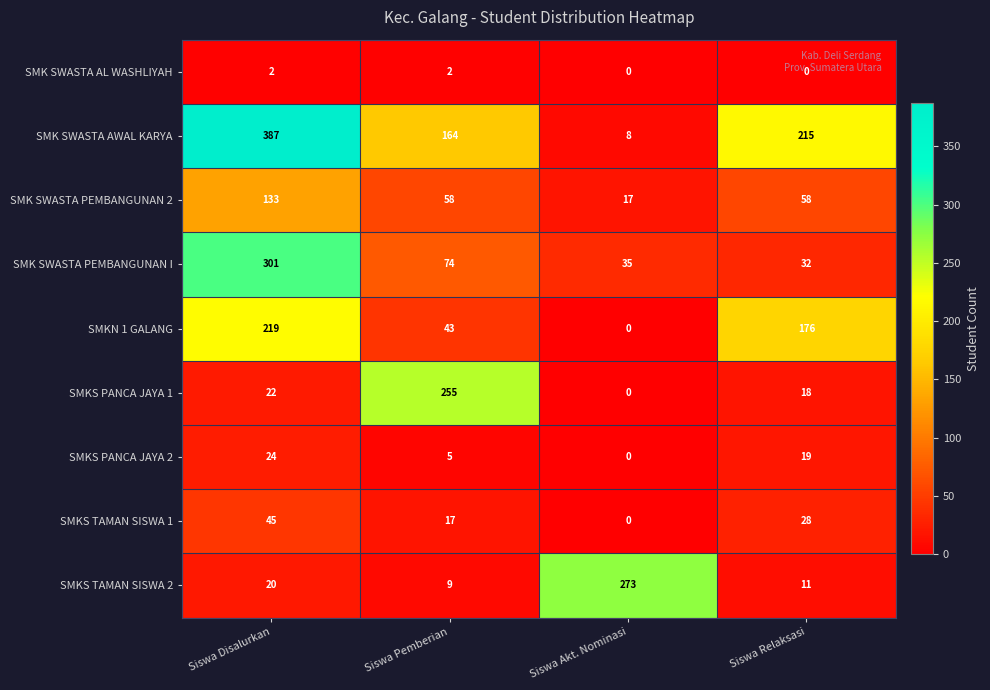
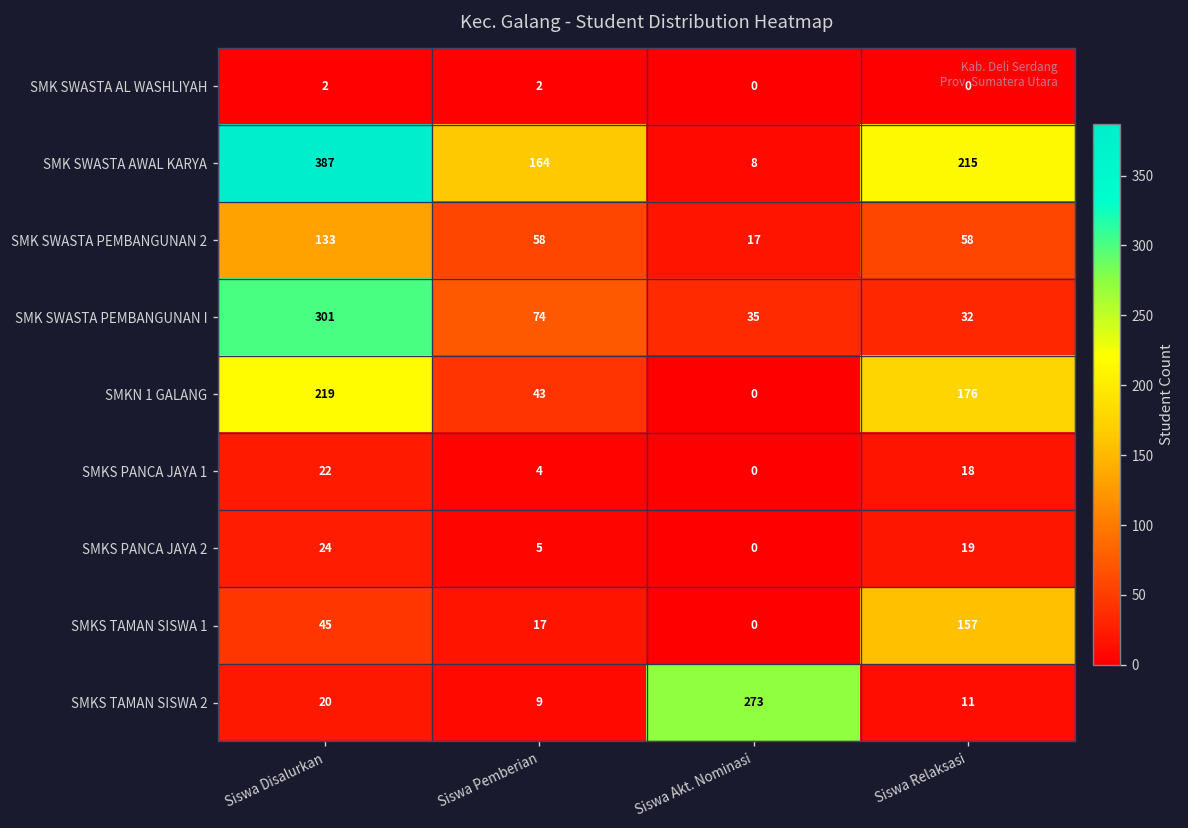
SMKS PANCA JAYA 1, Siswa Pemberian: 255 -> 4
SMKS TAMAN SISWA 1, Siswa Relaksasi: 28 -> 157
